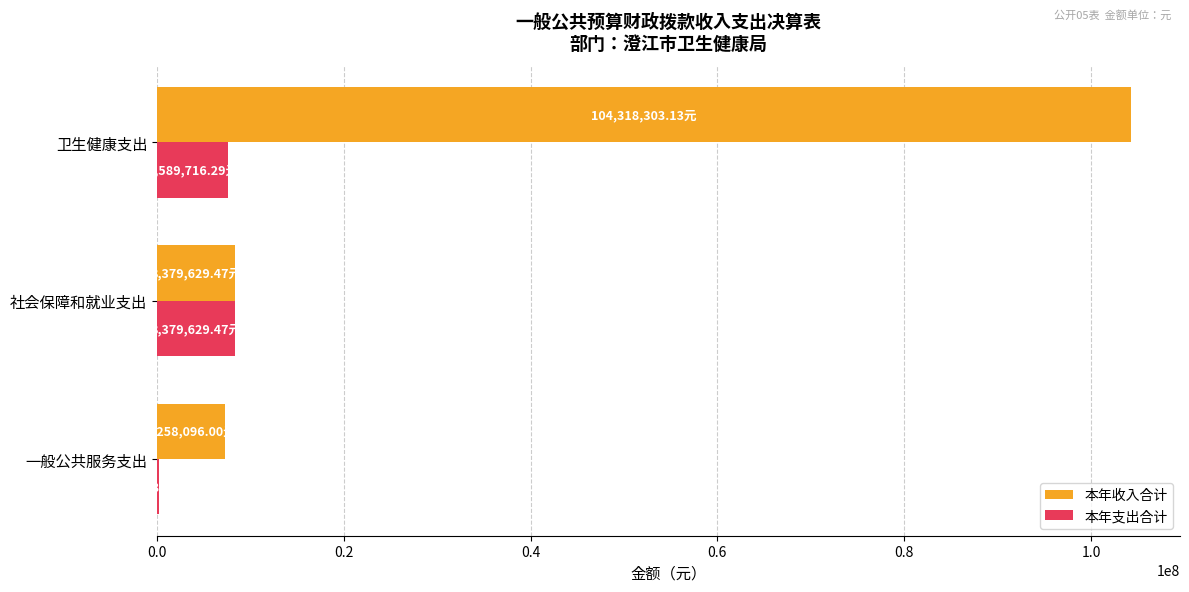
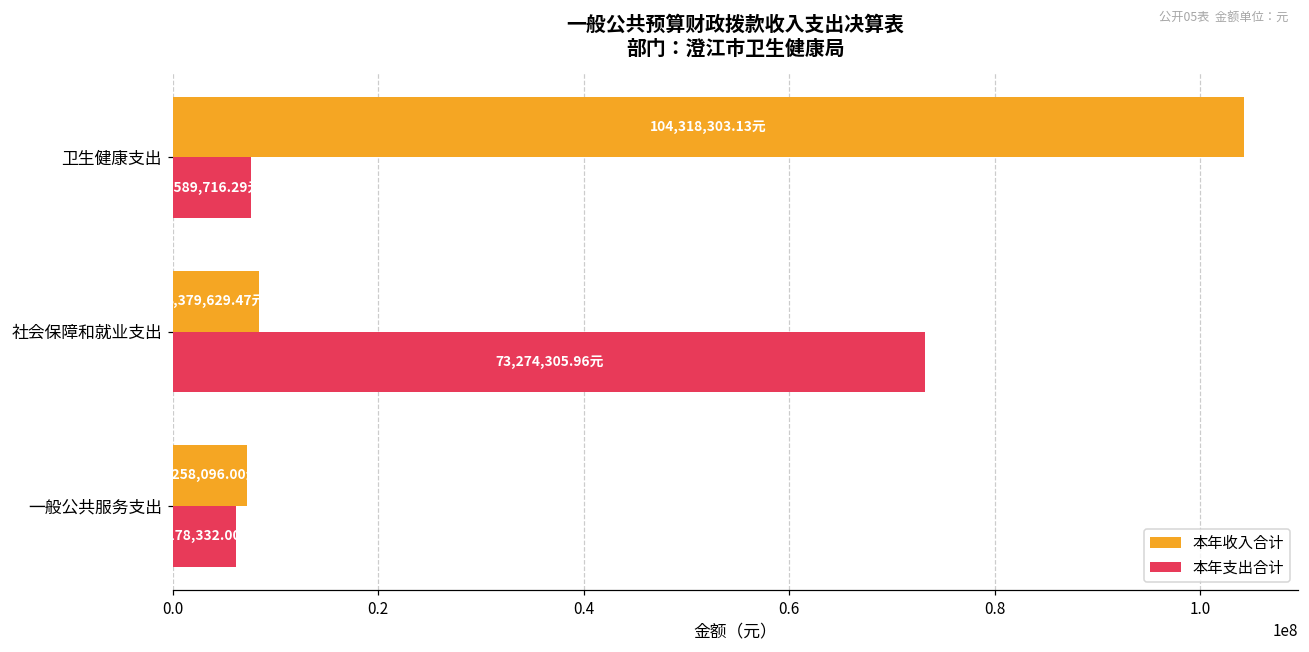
本年支出合计, 社会保障和就业支出: 8,379,629.47元 -> 73,274,305.96元
本年支出合计, 一般公共服务支出: 0 -> 6000000
